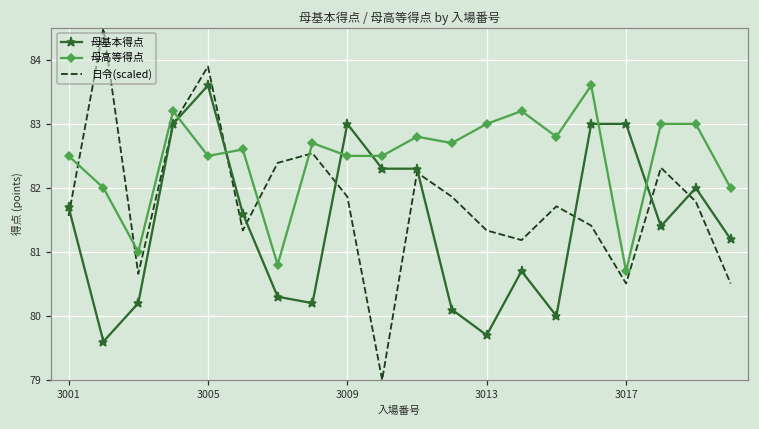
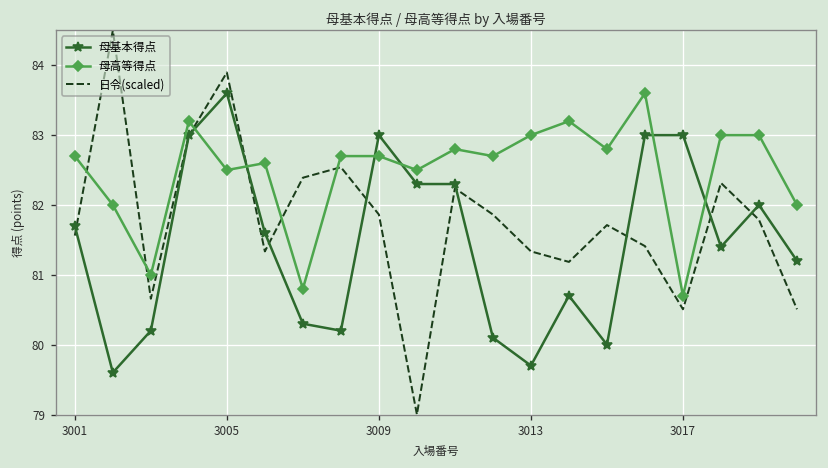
母高等得点, 3001: 82.5 -> 82.7
母高等得点, 3009: 82.5 -> 82.7
